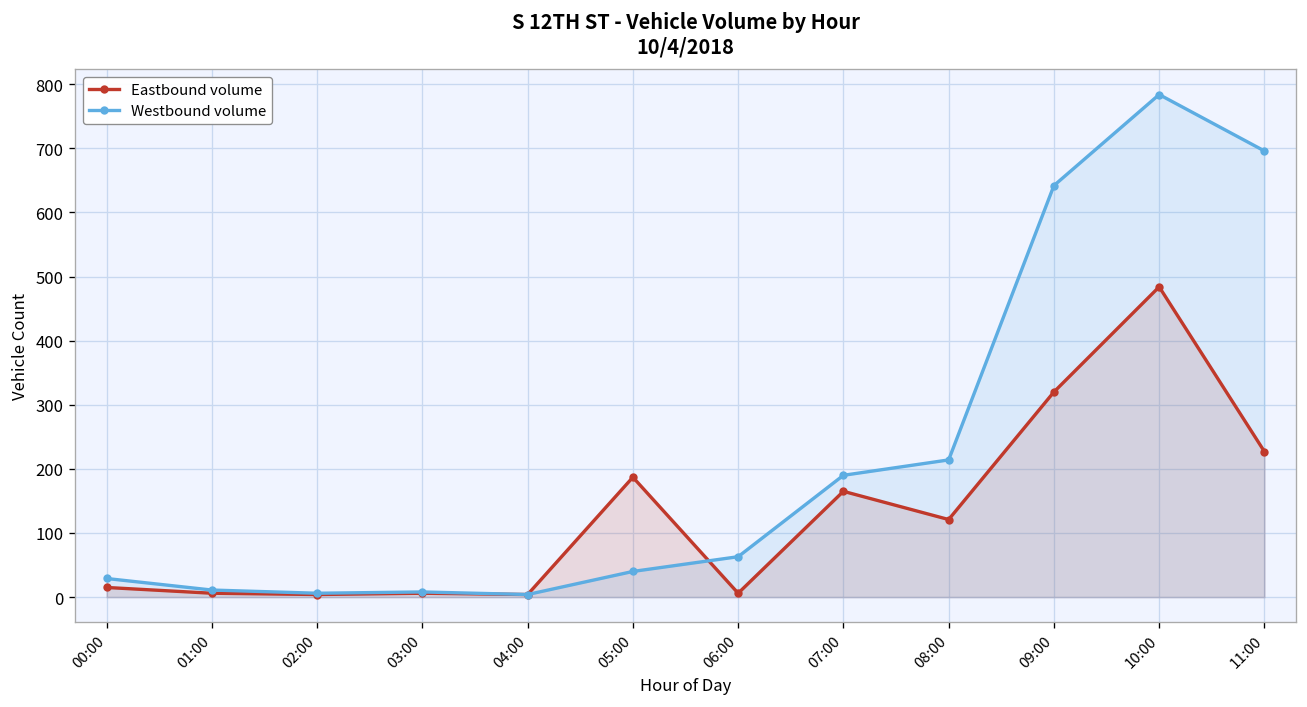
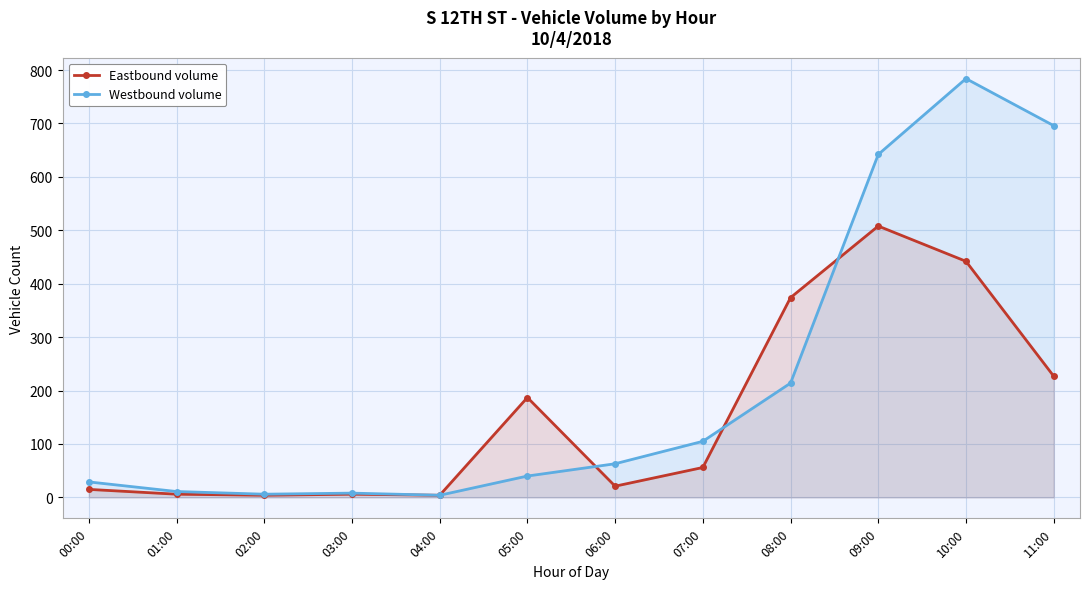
Eastbound volume, 06:00: 10 -> 20
Eastbound volume, 07:00: 170 -> 60
Westbound volume, 07:00: 190 -> 110
Eastbound volume, 08:00: 120 -> 370
Eastbound volume, 09:00: 320 -> 510
Eastbound volume, 10:00: 480 -> 440
